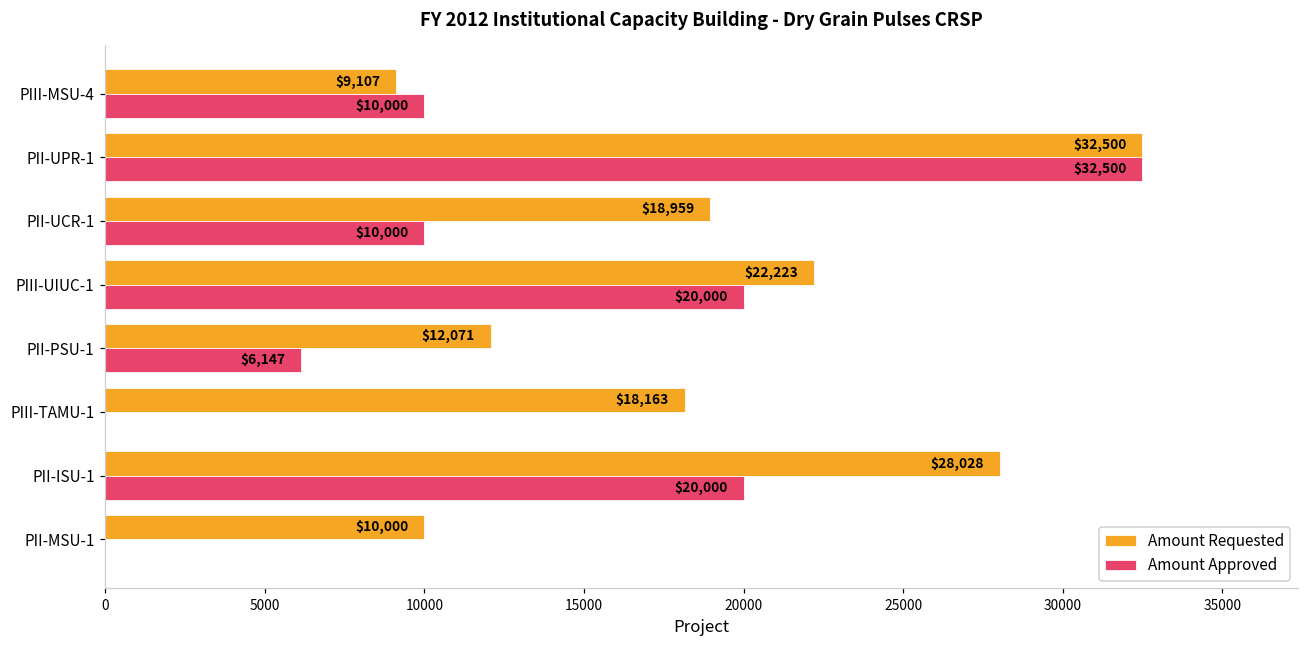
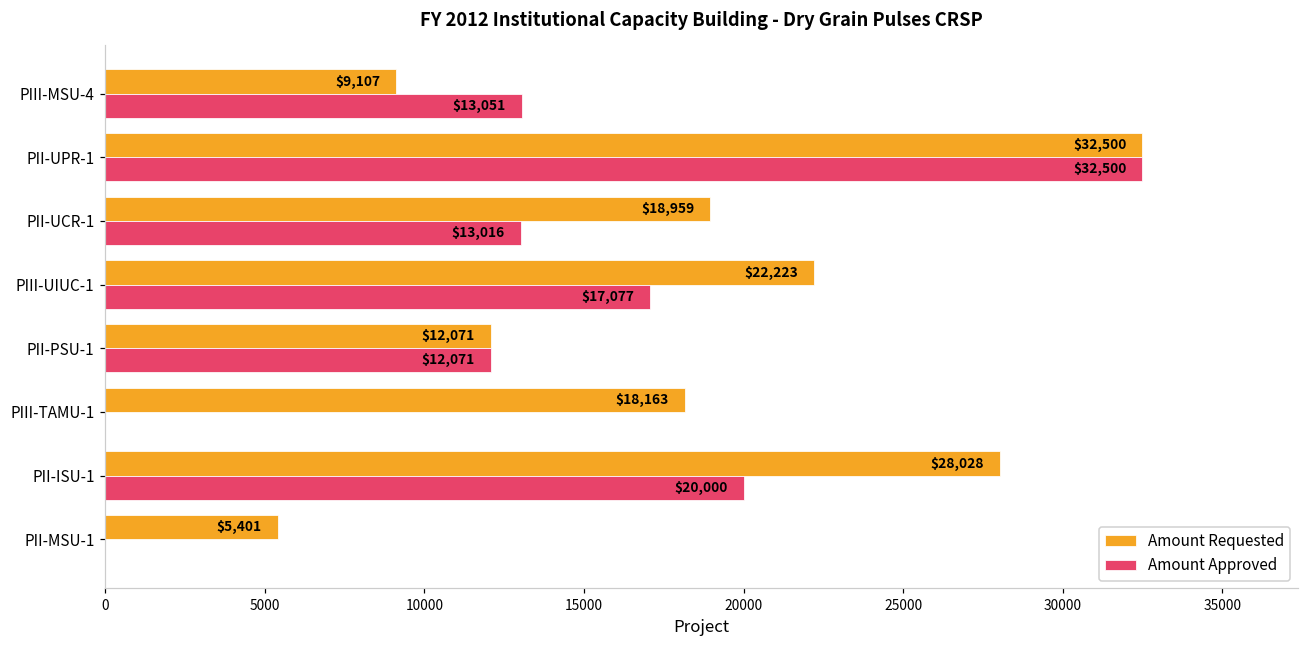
Amount Approved, PIII-MSU-4: $10,000 -> $13,051
Amount Approved, PII-UCR-1: $10,000 -> $13,016
Amount Approved, PIII-UIUC-1: $20,000 -> $17,077
Amount Approved, PII-PSU-1: $6,147 -> $12,071
Amount Requested, PII-MSU-1: $10,000 -> $5,401
